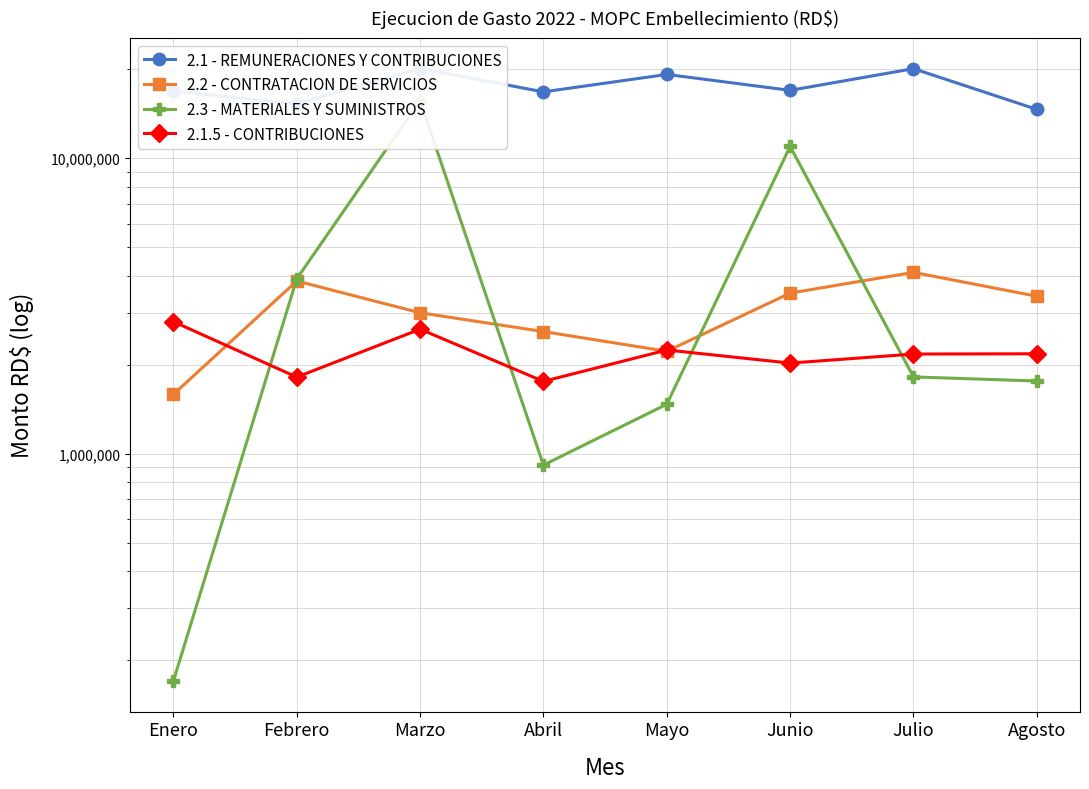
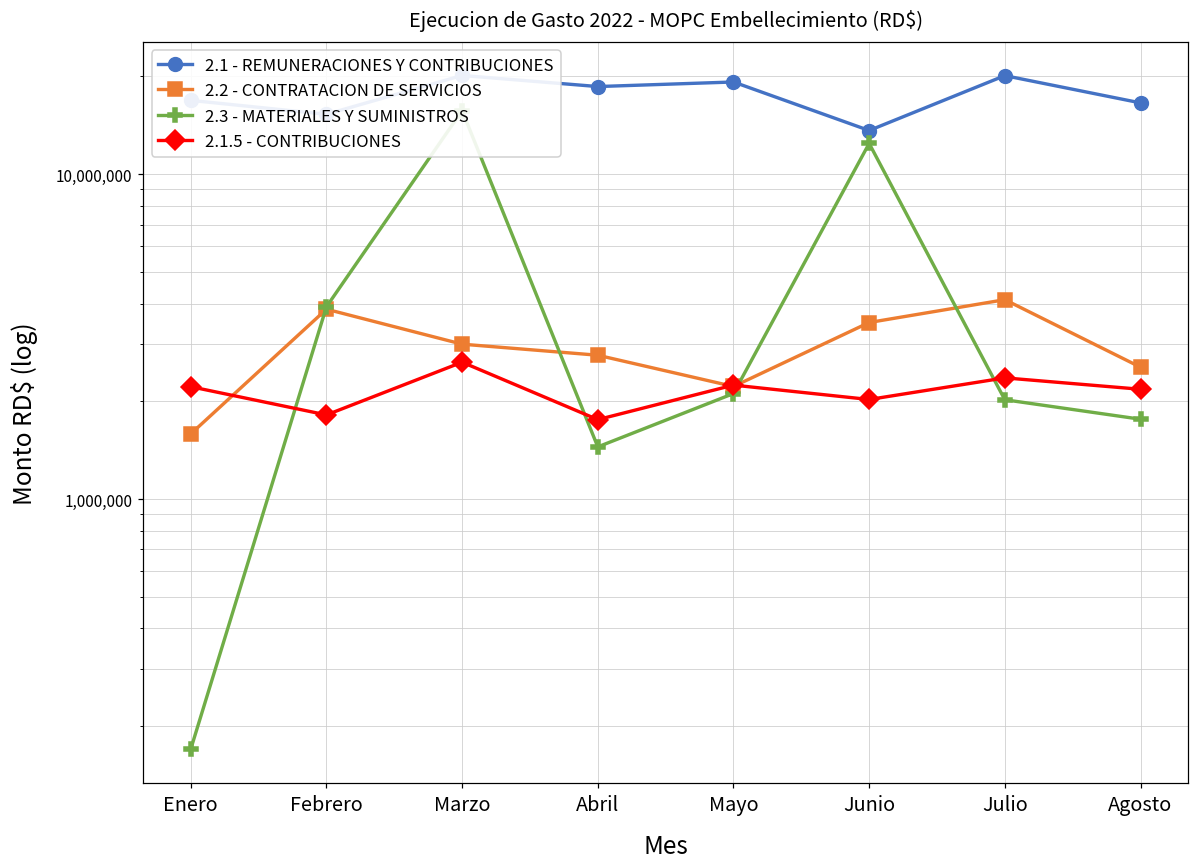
2.1.5 - CONTRIBUCIONES, Enero: 2,800,000 -> 2,200,000
2.1 - REMUNERACIONES Y CONTRIBUCIONES, Abril: 17,000,000 -> 19,000,000
2.2 - CONTRATACION DE SERVICIOS, Abril: 2,600,000 -> 2,800,000
2.3 - MATERIALES Y SUMINISTROS, Abril: 920,000 -> 1,400,000
2.3 - MATERIALES Y SUMINISTROS, Mayo: 1,500,000 -> 2,100,000
2.1 - REMUNERACIONES Y CONTRIBUCIONES, Junio: 17,000,000 -> 14,000,000
2.3 - MATERIALES Y SUMINISTROS, Junio: 11,000,000 -> 12,400,000
2.3 - MATERIALES Y SUMINISTROS, Julio: 1,800,000 -> 2,000,000
2.1.5 - CONTRIBUCIONES, Julio: 2,200,000 -> 2,400,000
2.1 - REMUNERACIONES Y CONTRIBUCIONES, Agosto: 15,000,000 -> 17,000,000
2.2 - CONTRATACION DE SERVICIOS, Agosto: 3,400,000 -> 2,500,000
